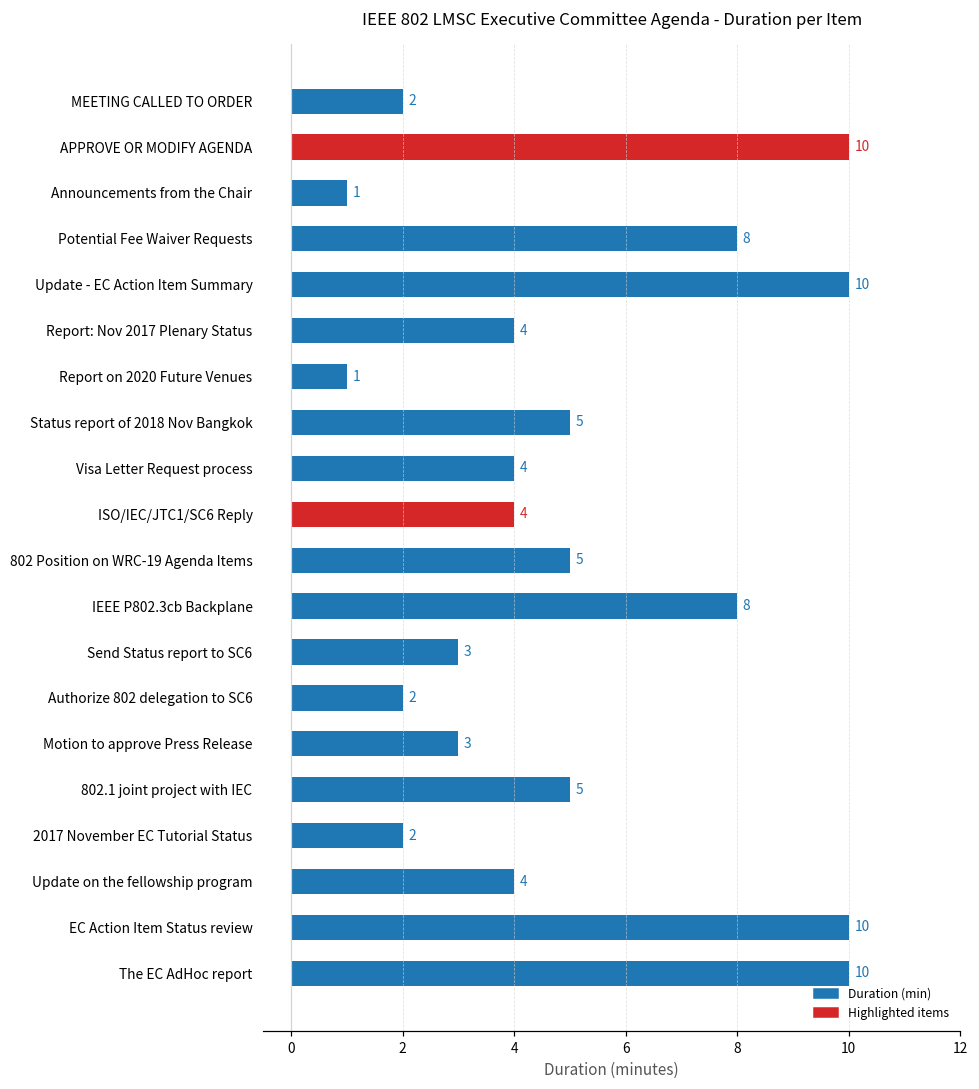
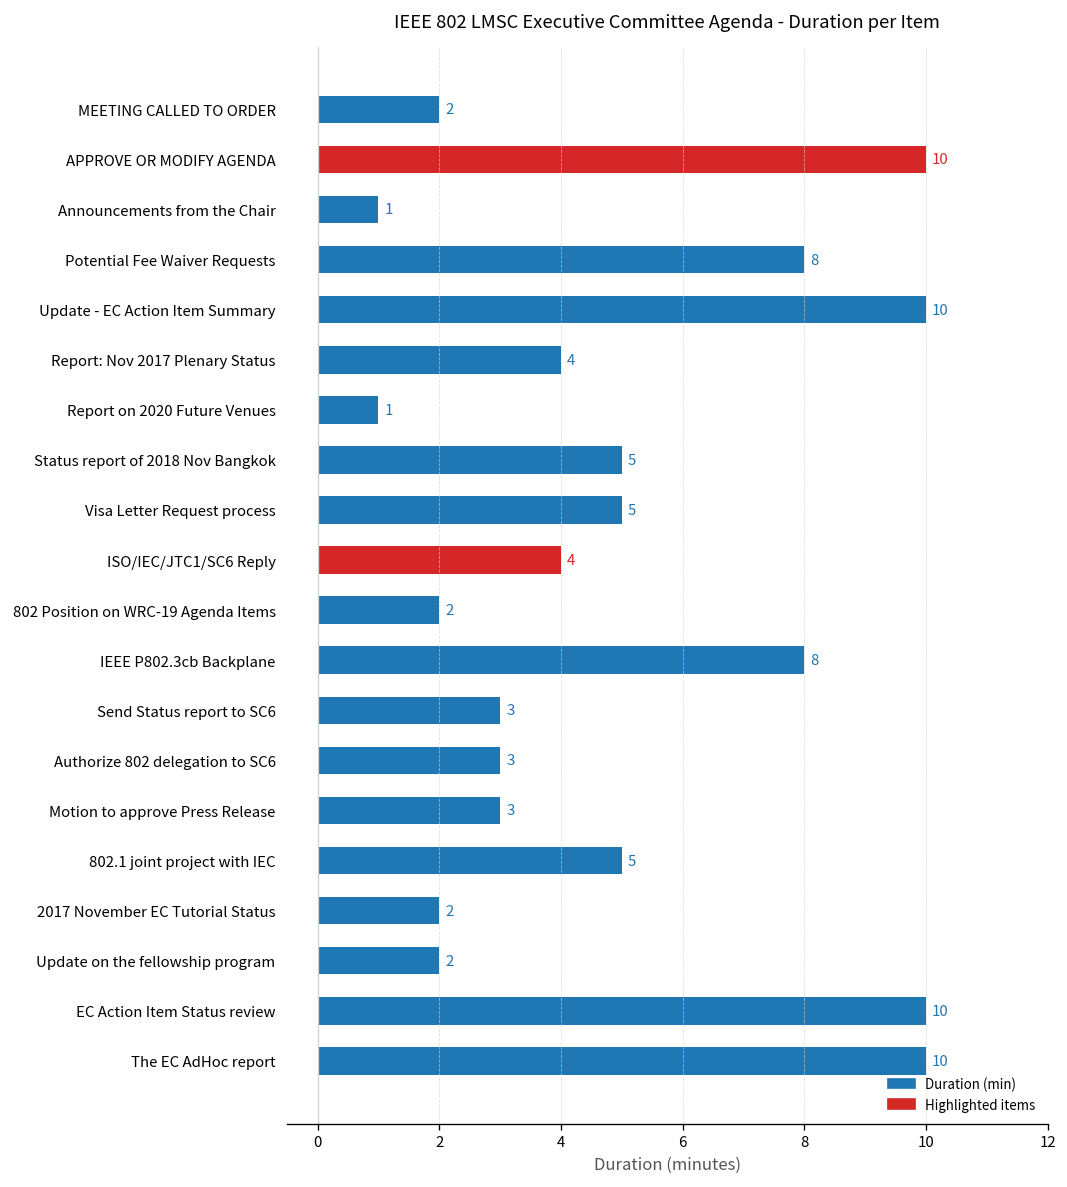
Visa Letter Request process: 4 -> 5
802 Position on WRC-19 Agenda Items: 5 -> 2
Authorize 802 delegation to SC6: 2 -> 3
Update on the fellowship program: 4 -> 2
